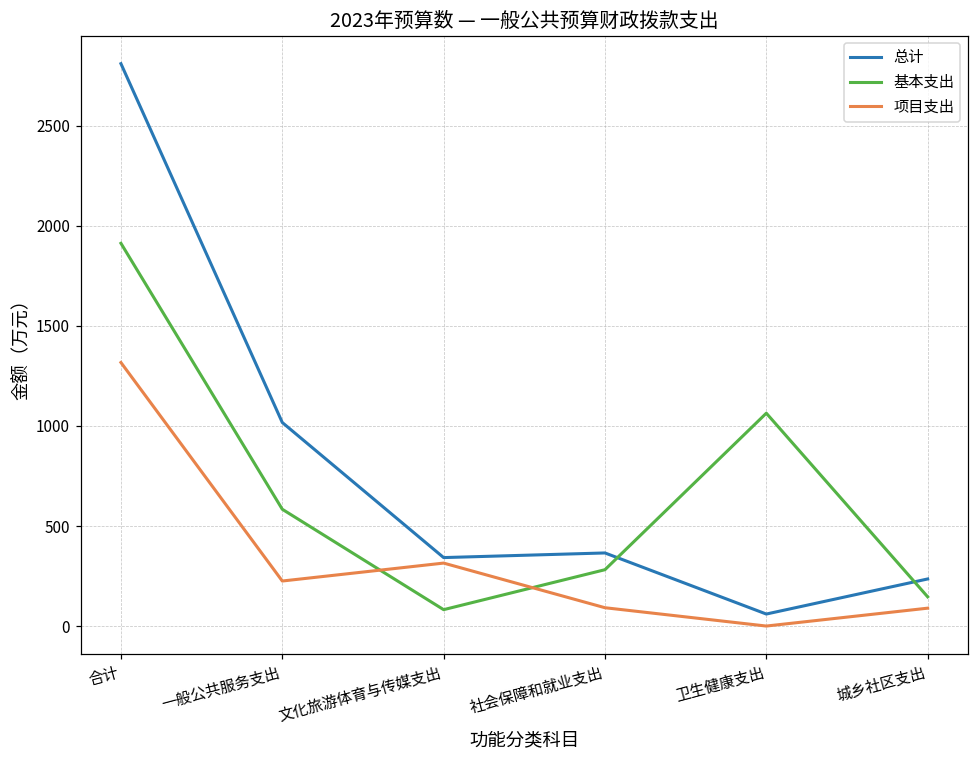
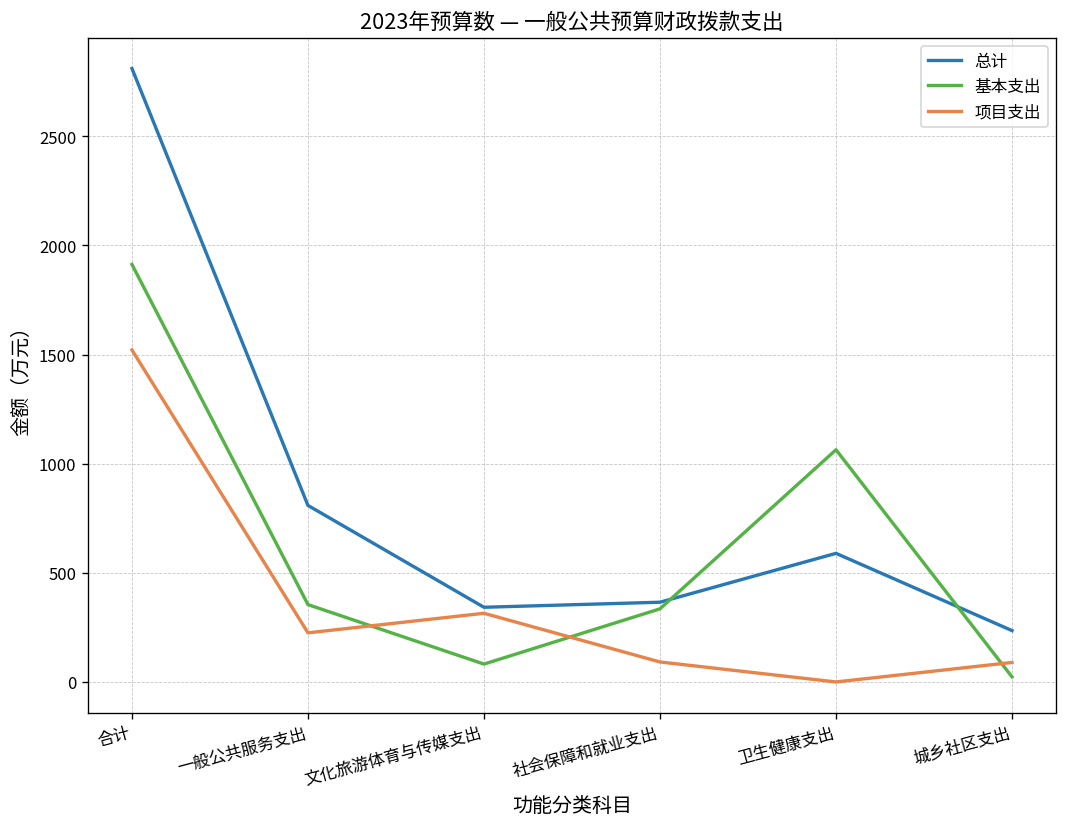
项目支出, 合计: 1320 -> 1520
总计, 一般公共服务支出: 1020 -> 810
基本支出, 一般公共服务支出: 580 -> 350
基本支出, 社会保障和就业支出: 280 -> 340
总计, 卫生健康支出: 60 -> 590
基本支出, 城乡社区支出: 150 -> 20
